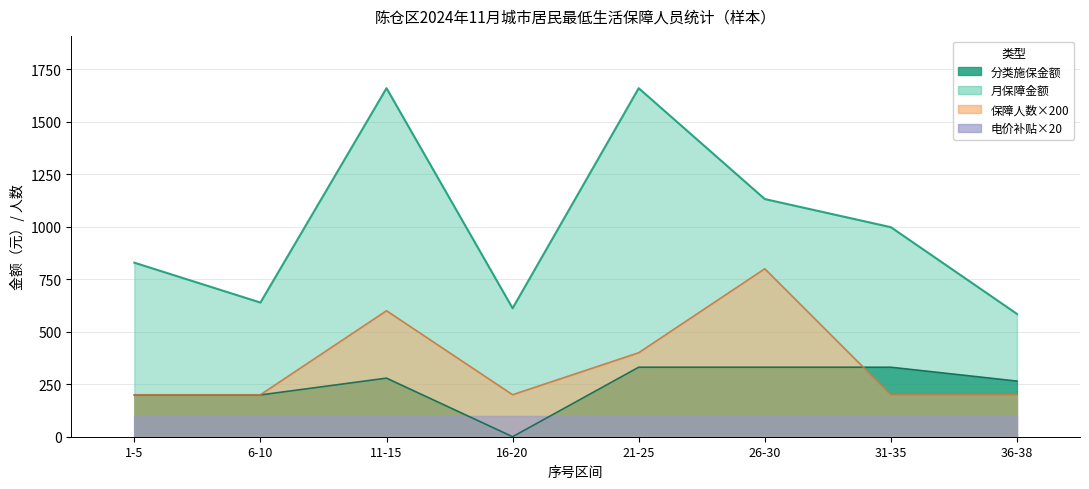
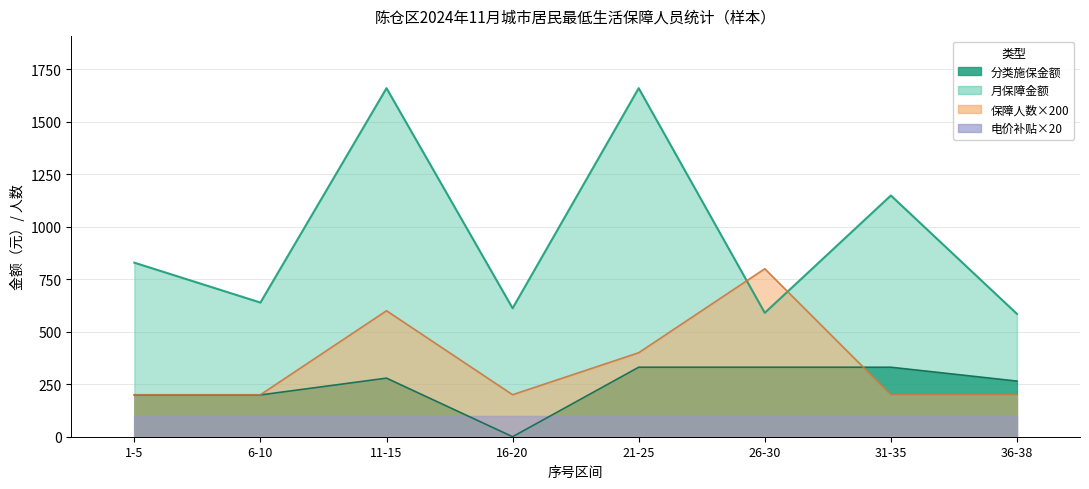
月保障金额, 26-30: 1130 -> 590
月保障金额, 31-35: 1000 -> 1150
